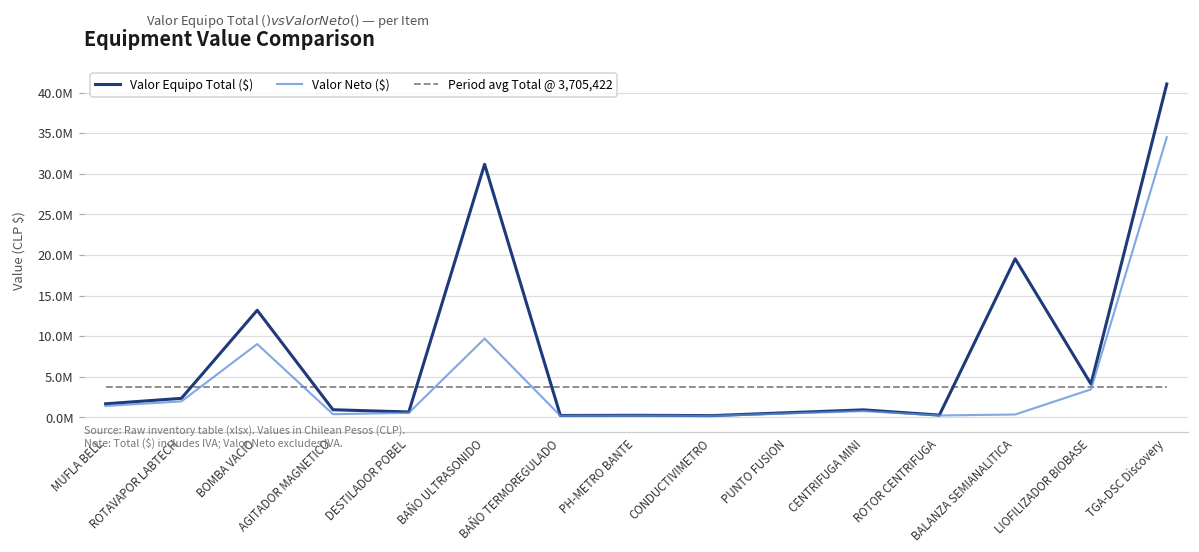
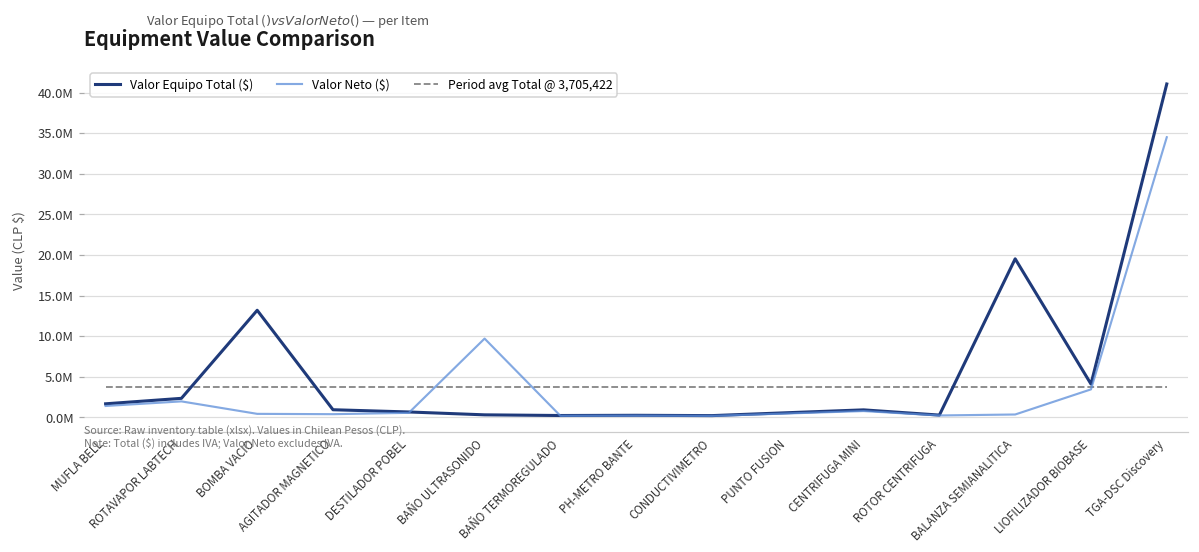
Valor Neto ($), BOMBA VACIO: 9000000 -> 0
Valor Equipo Total ($), BAÑO ULTRASONIDO: 31000000 -> 0
